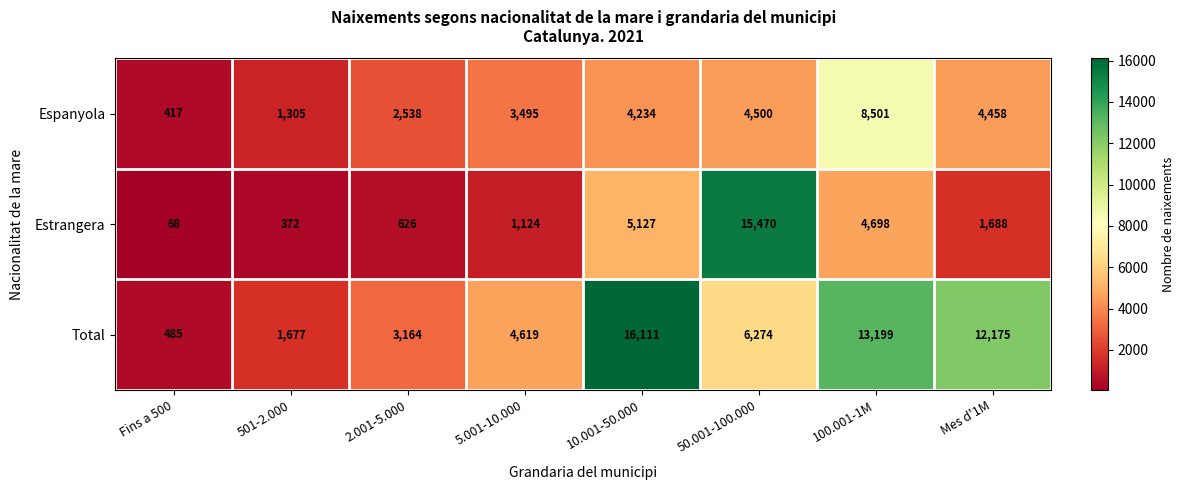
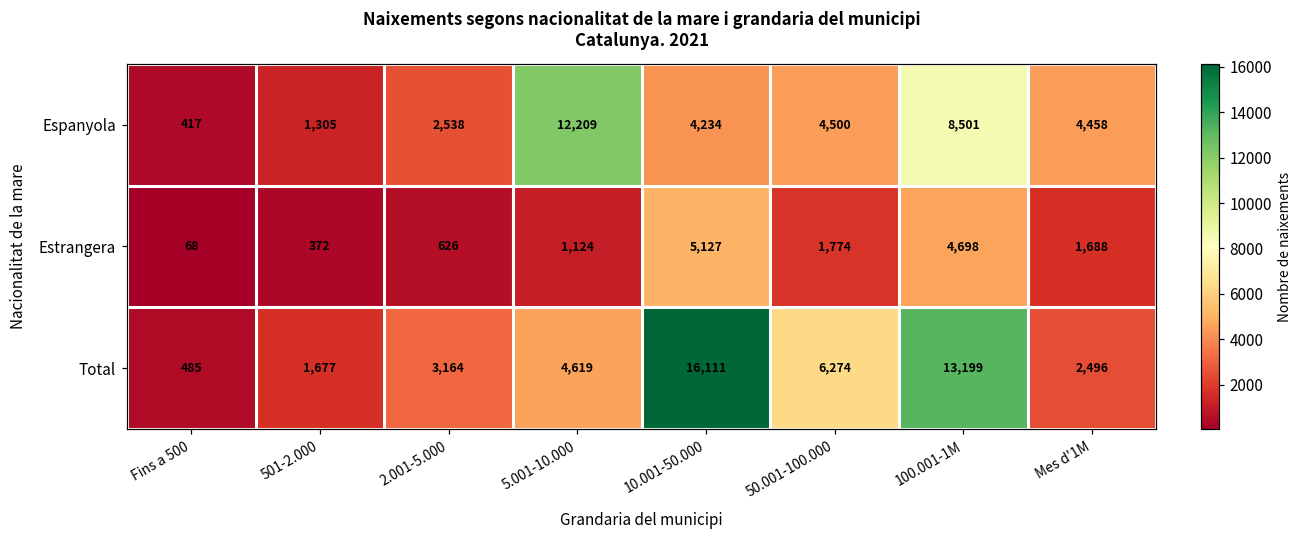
Espanyola, 5.001-10.000: 3,495 -> 12,209
Estrangera, 50.001-100.000: 15,470 -> 1,774
Total, Mes d'1M: 12,175 -> 2,496
